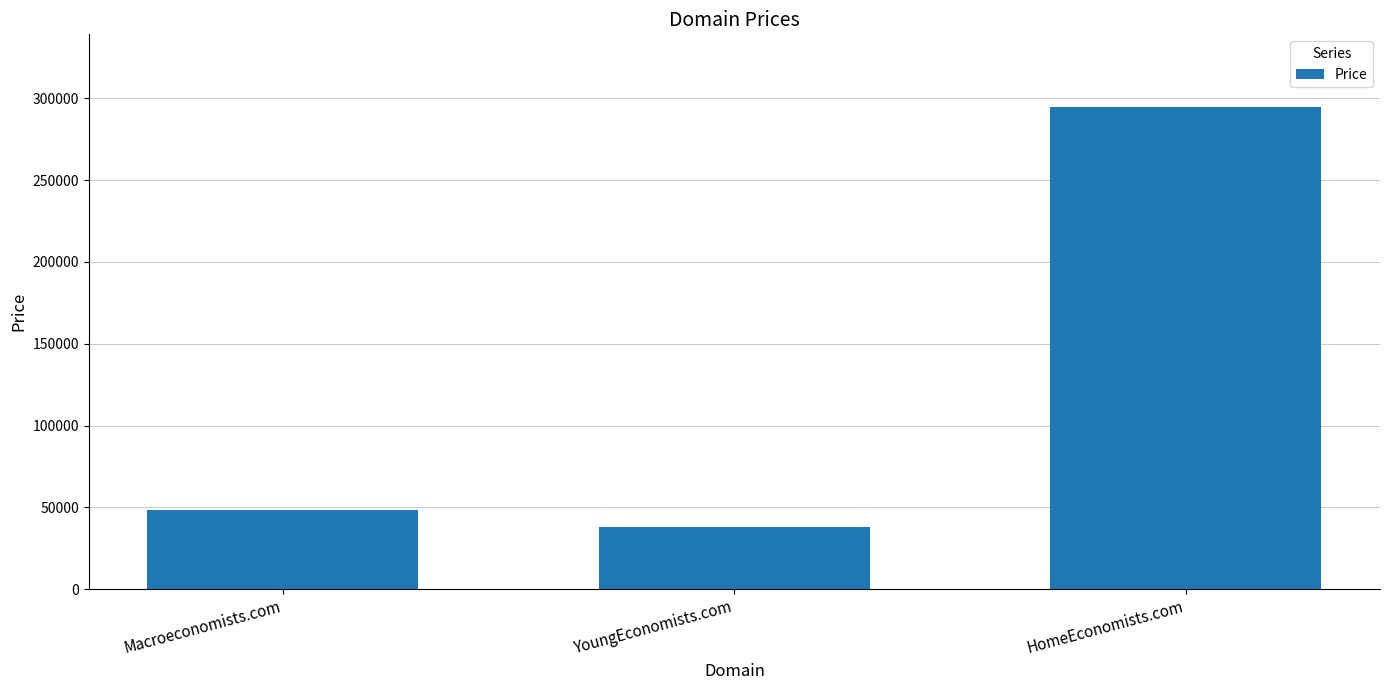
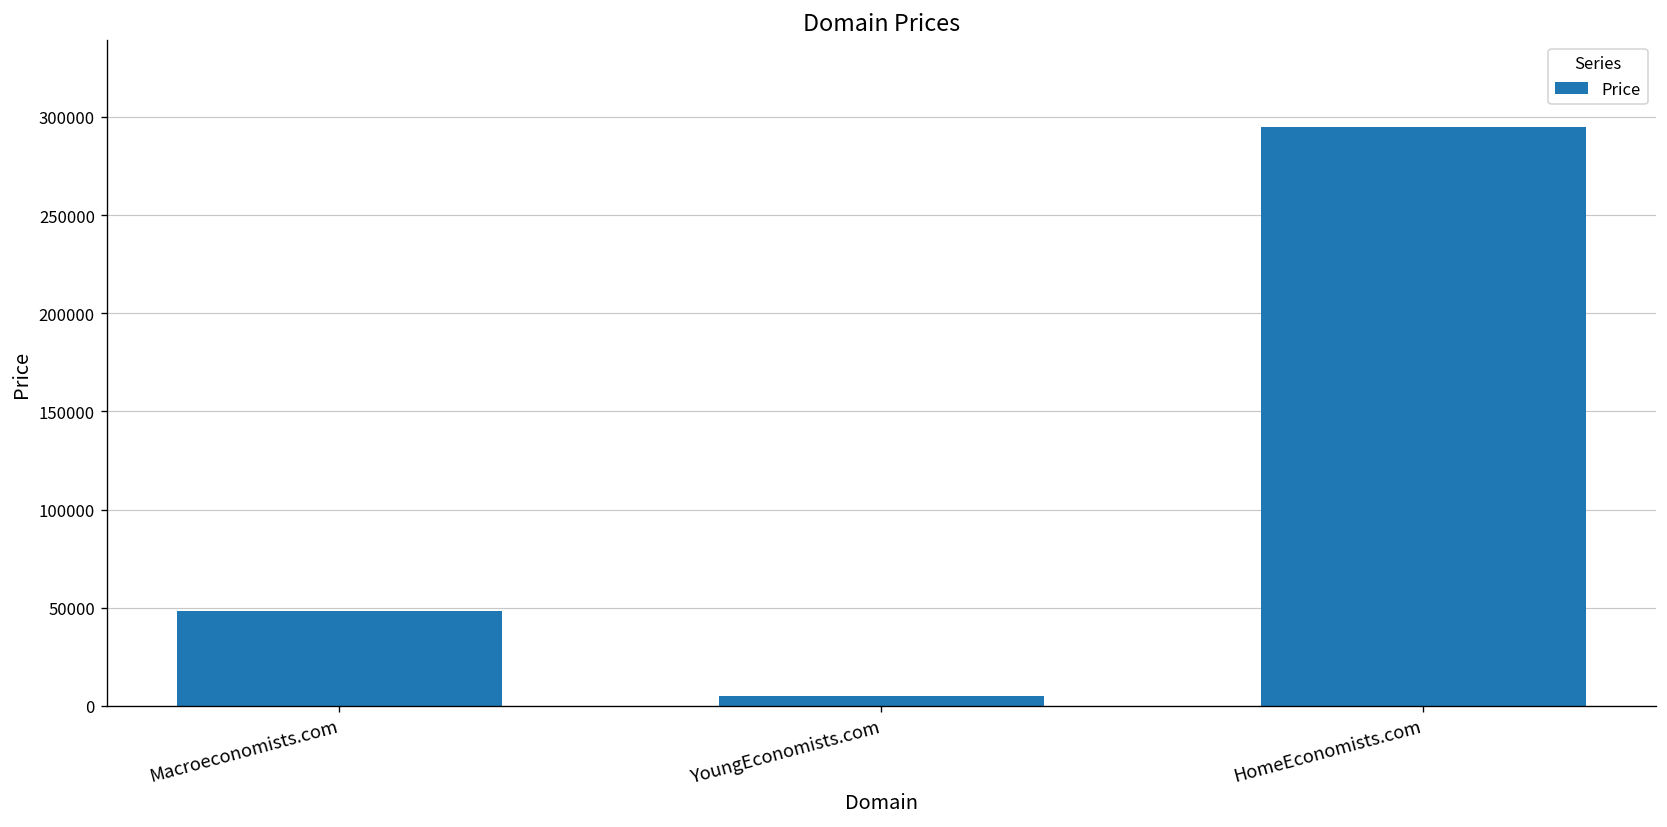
YoungEconomists.com: 38000 -> 5000
